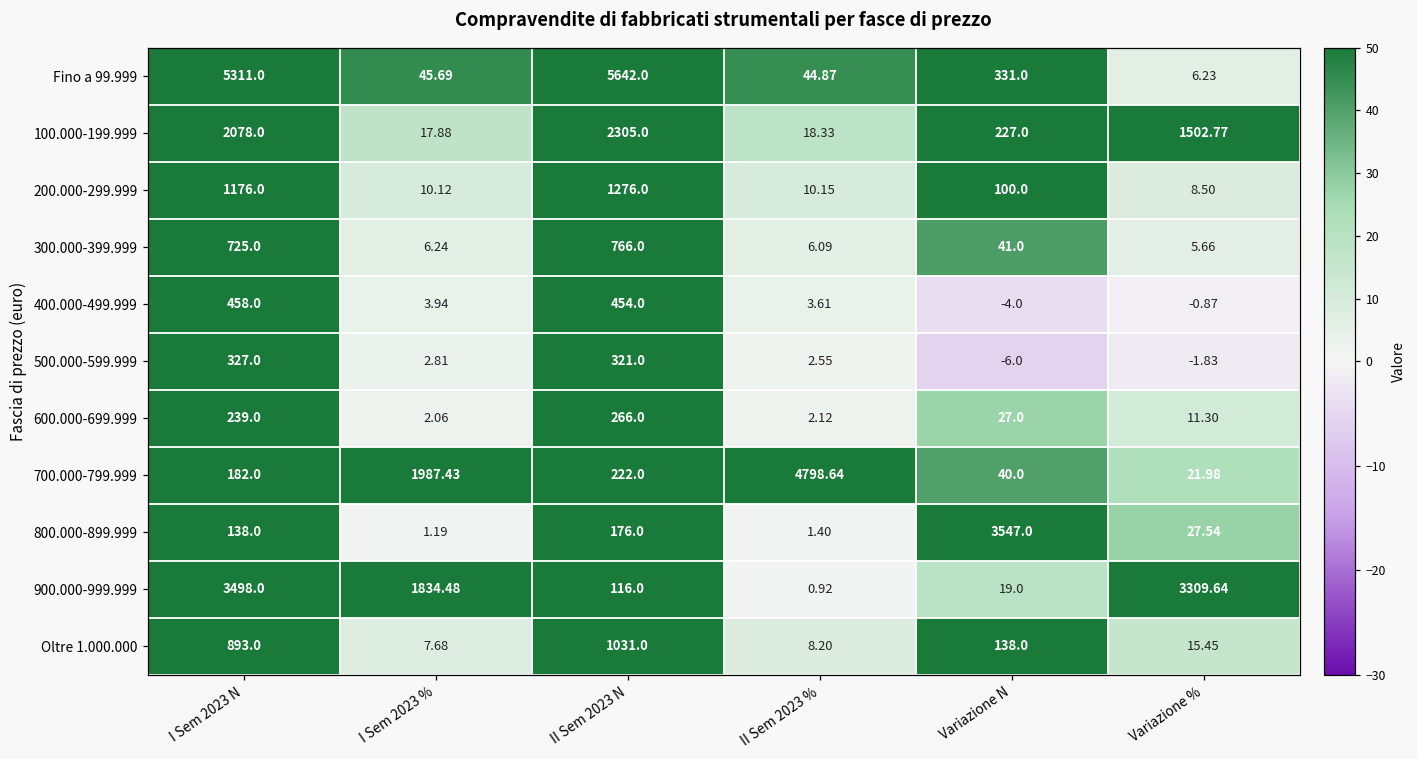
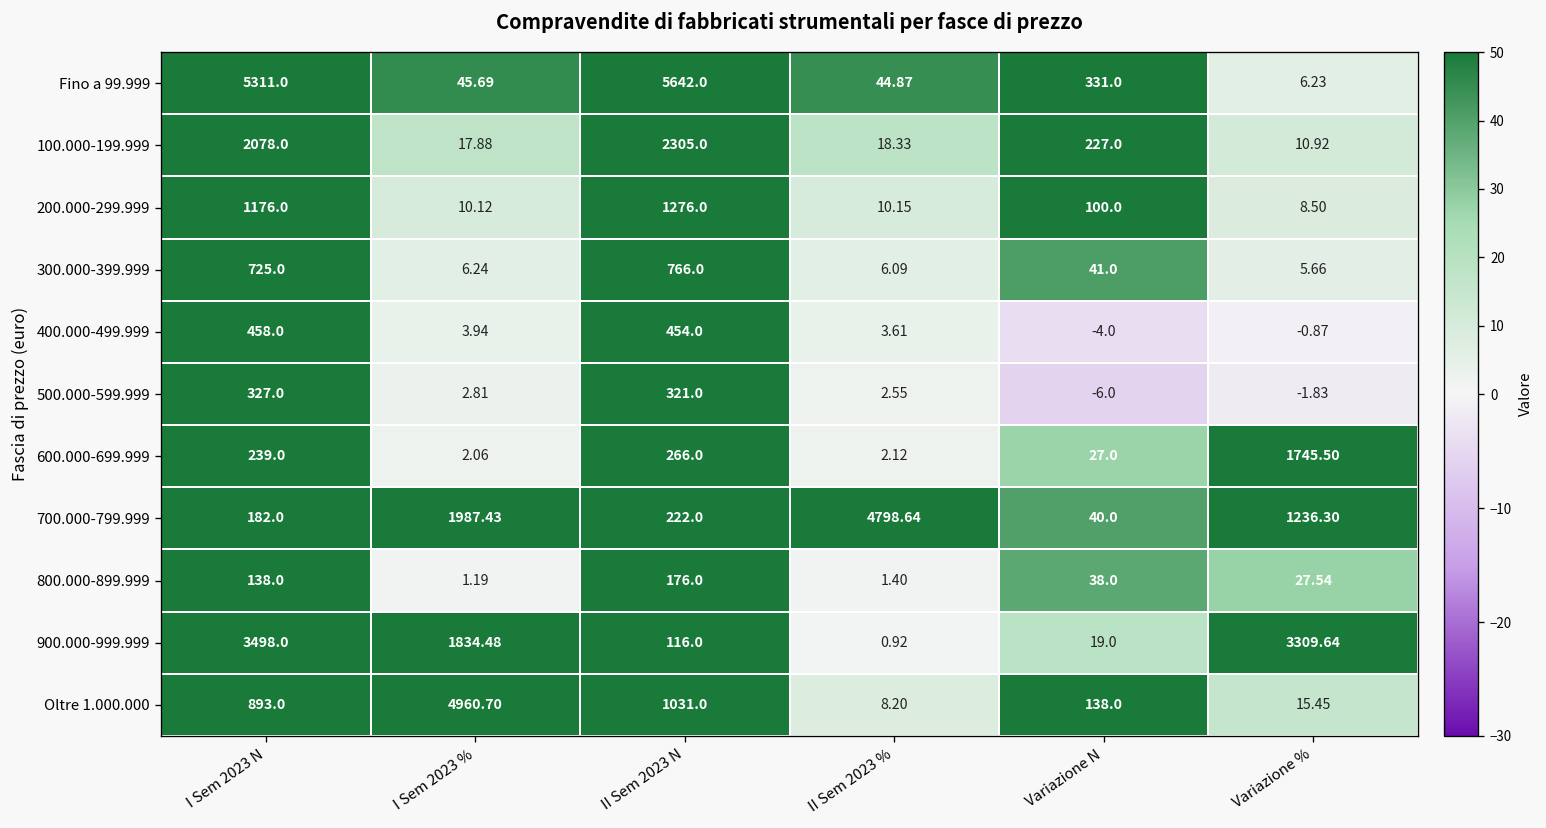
100.000-199.999, Variazione %: 1502.77 -> 10.92
600.000-699.999, Variazione %: 11.30 -> 1745.50
700.000-799.999, Variazione %: 21.98 -> 1236.30
800.000-899.999, Variazione N: 3547.0 -> 38.0
Oltre 1.000.000, I Sem 2023 %: 7.68 -> 4960.70
